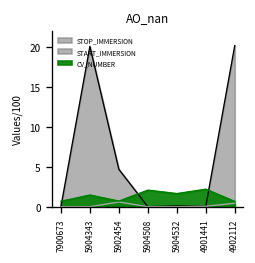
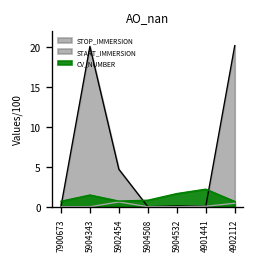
CV_NUMBER, 5904508: 2 -> 1
